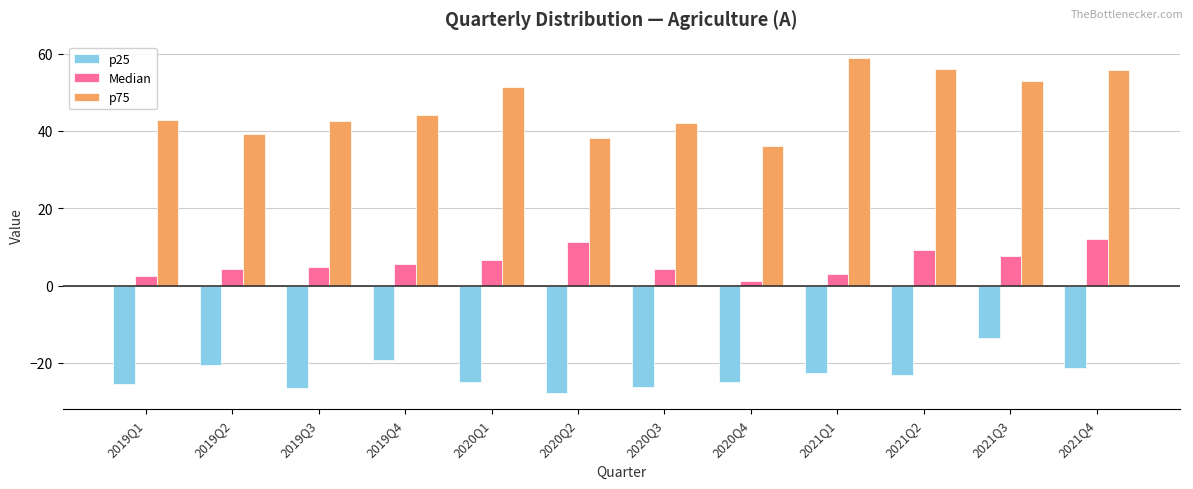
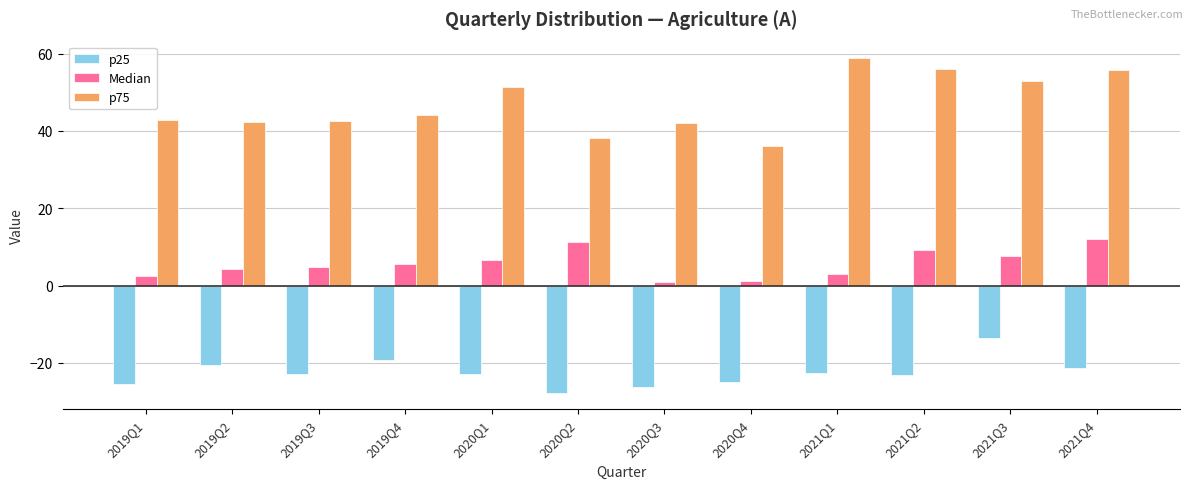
p75, 2019Q2: 39 -> 42
p25, 2019Q3: -27 -> -23
p25, 2020Q1: -25 -> -23
Median, 2020Q3: 4 -> 1
